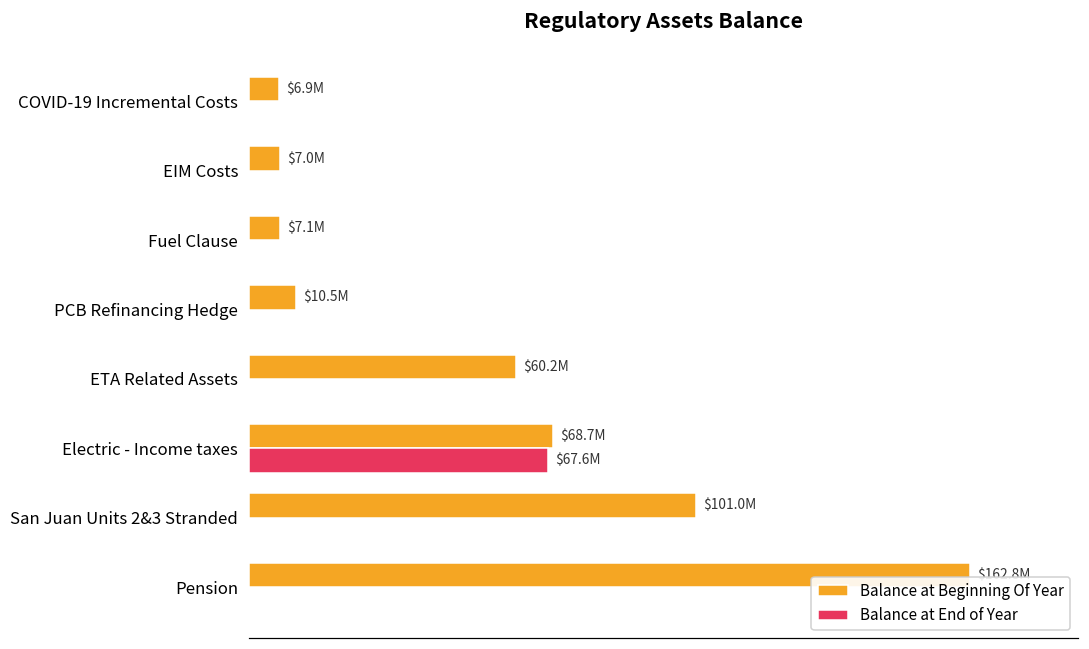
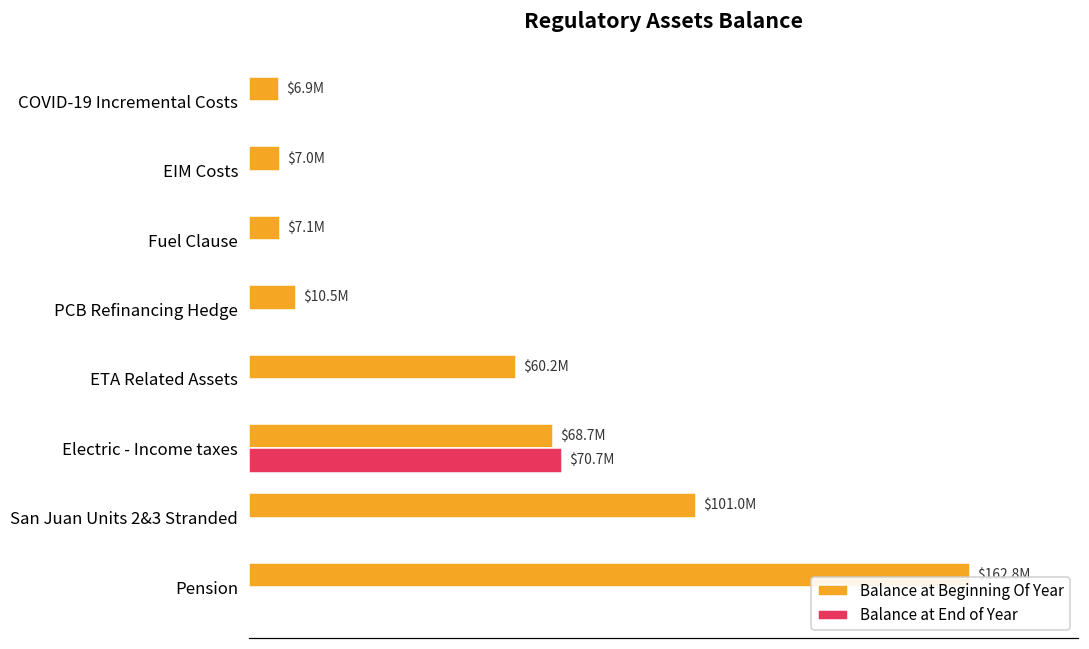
Balance at End of Year, Electric - Income taxes: $67.6M -> $70.7M
